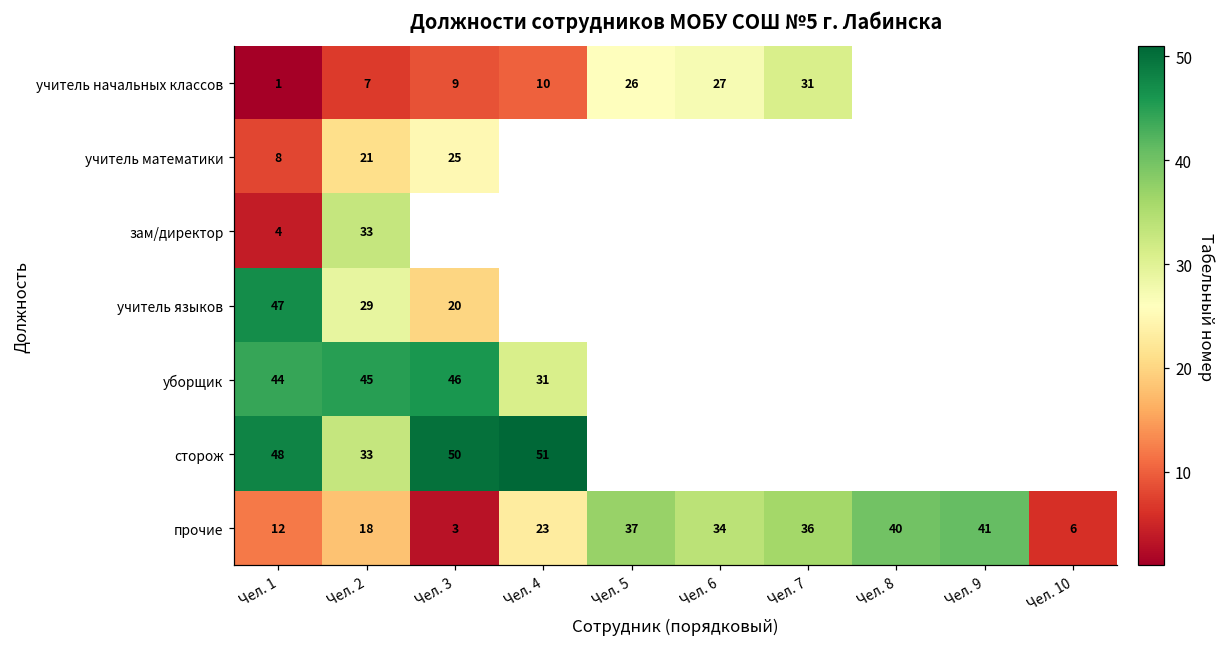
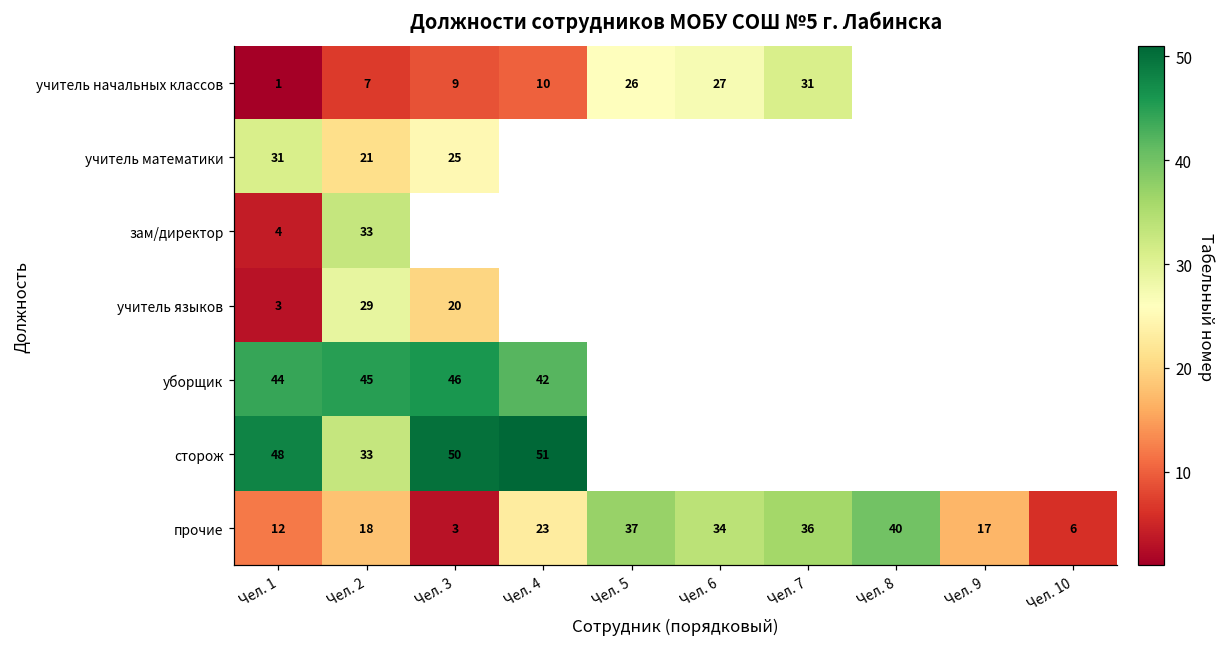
учитель математики, Чел. 1: 8 -> 31
учитель языков, Чел. 1: 47 -> 3
уборщик, Чел. 4: 31 -> 42
прочие, Чел. 9: 41 -> 17
